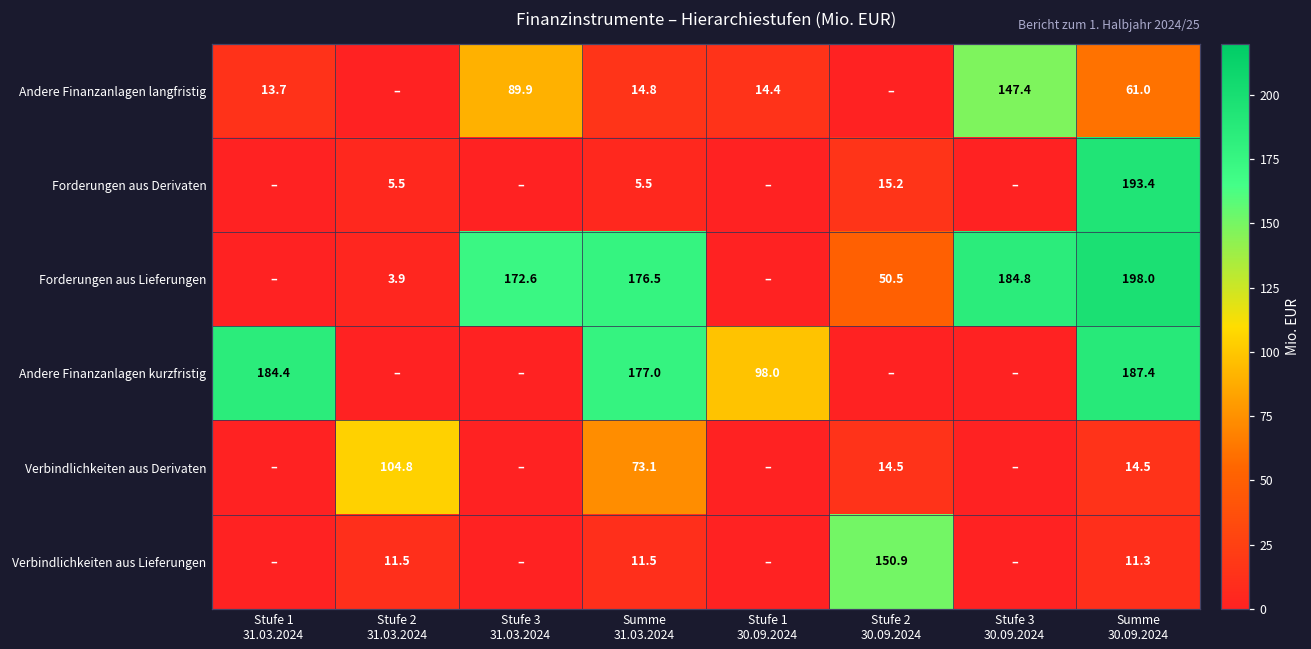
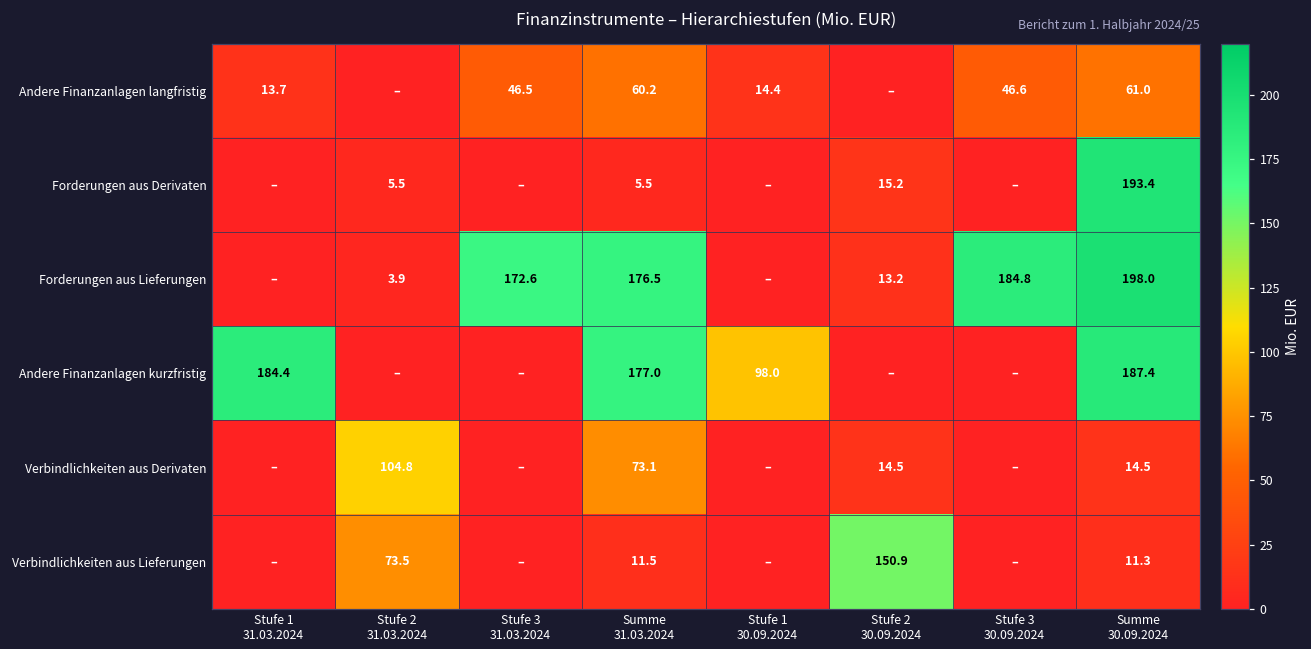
Andere Finanzanlagen langfristig, Stufe 3 31.03.2024: 89.9 -> 46.5
Andere Finanzanlagen langfristig, Summe 31.03.2024: 14.8 -> 60.2
Andere Finanzanlagen langfristig, Stufe 3 30.09.2024: 147.4 -> 46.6
Forderungen aus Lieferungen, Stufe 2 30.09.2024: 50.5 -> 13.2
Verbindlichkeiten aus Lieferungen, Stufe 2 31.03.2024: 11.5 -> 73.5
